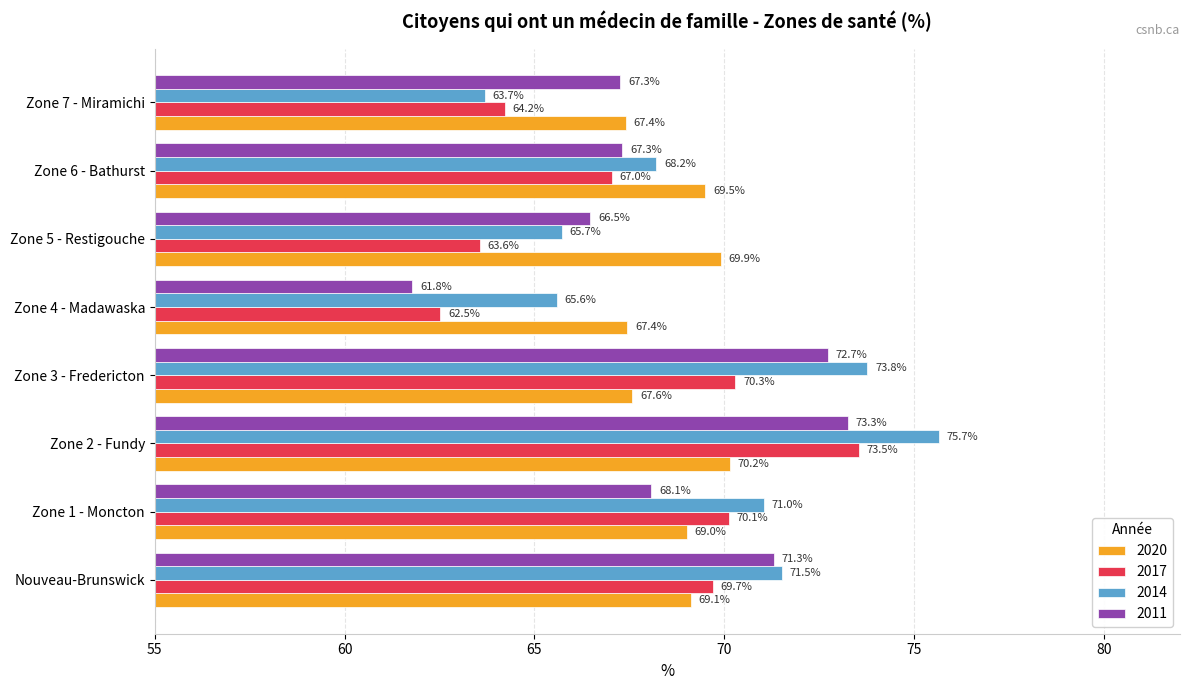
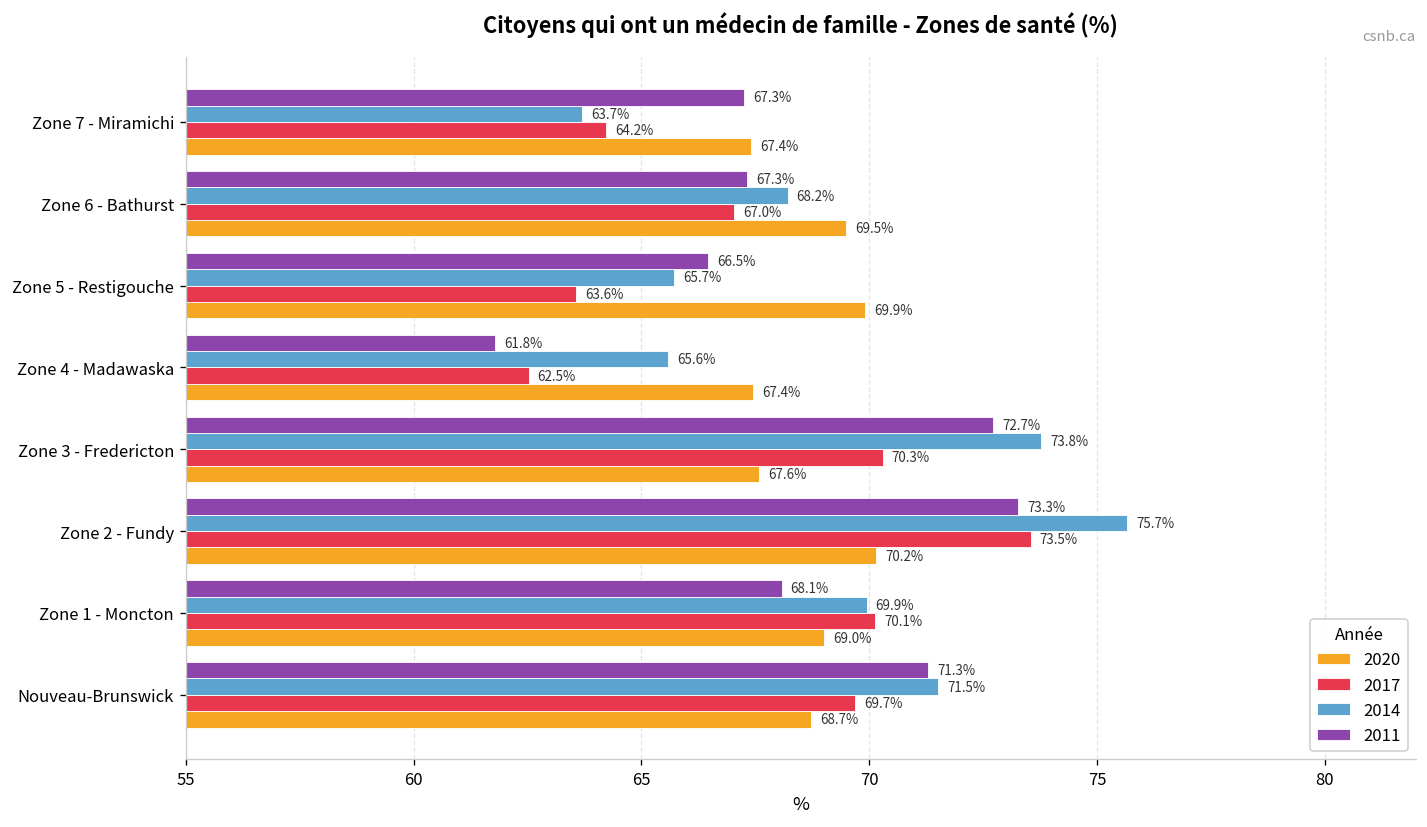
2014, Zone 1 - Moncton: 71.0% -> 69.9%
2020, Nouveau-Brunswick: 69.1% -> 68.7%
